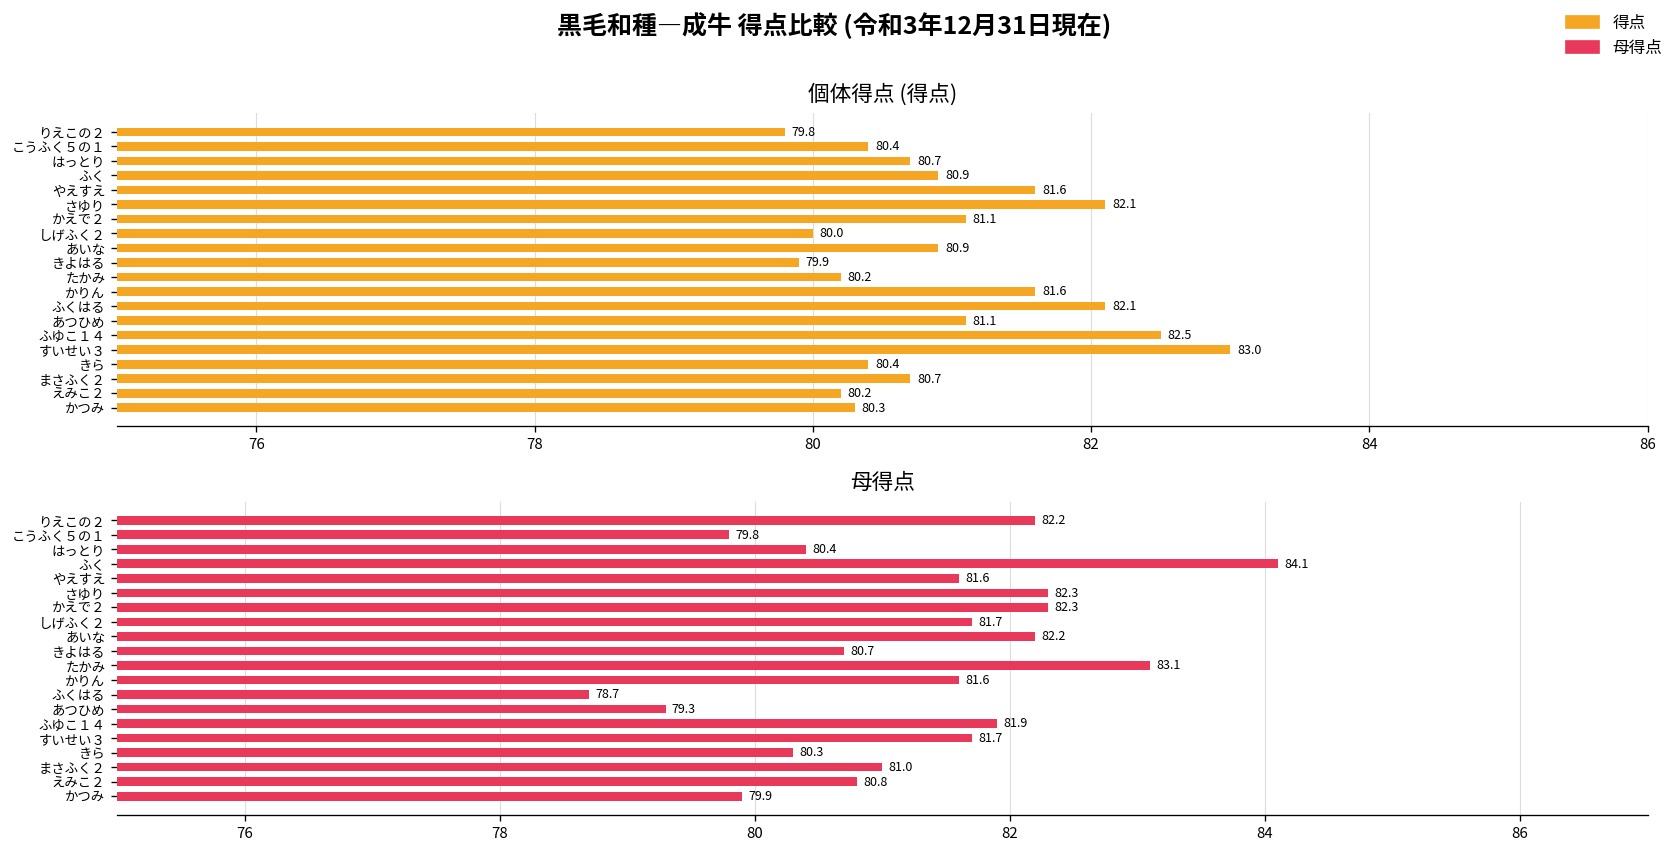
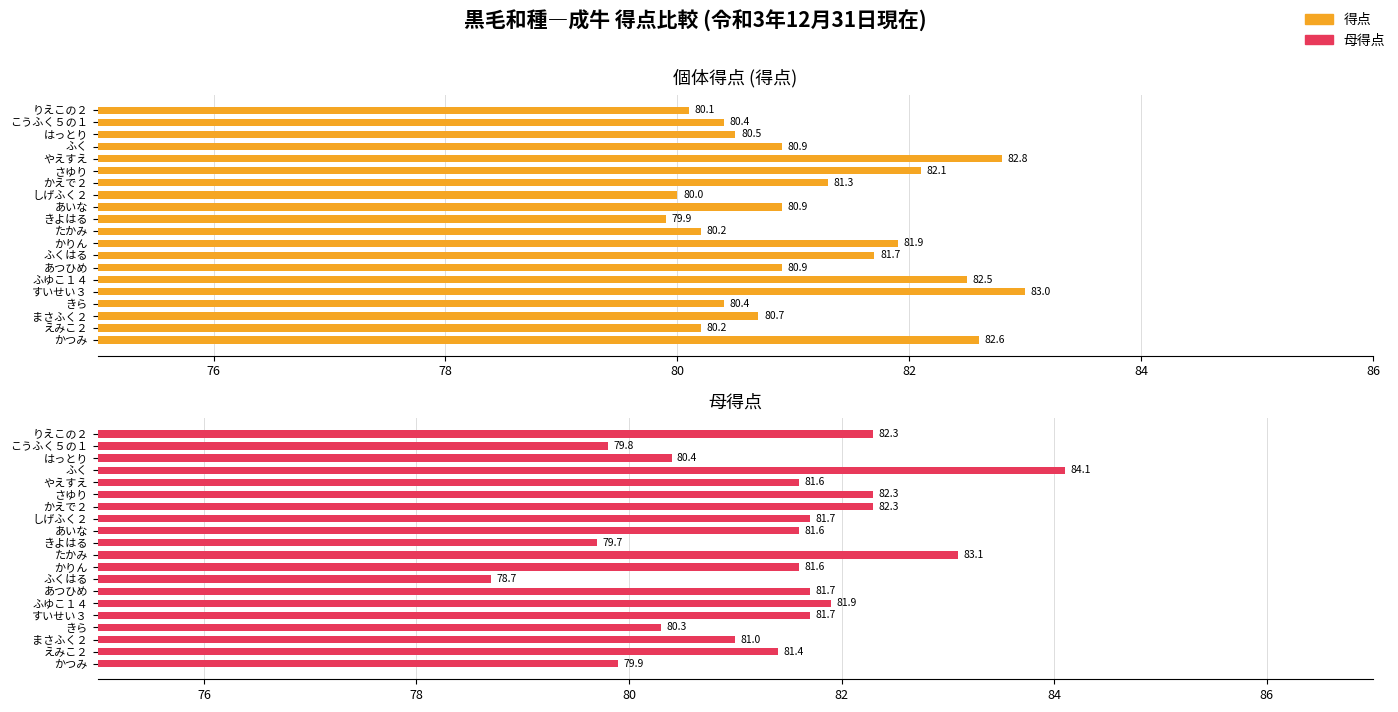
個体得点 (得点), りえこの２: 79.8 -> 80.1
個体得点 (得点), はっとり: 80.7 -> 80.5
個体得点 (得点), やえすえ: 81.6 -> 82.8
個体得点 (得点), かえで２: 81.1 -> 81.3
個体得点 (得点), かりん: 81.6 -> 81.9
個体得点 (得点), ふくはる: 82.1 -> 81.7
個体得点 (得点), あつひめ: 81.1 -> 80.9
個体得点 (得点), かつみ: 80.3 -> 82.6
母得点, りえこの２: 82.2 -> 82.3
母得点, あいな: 82.2 -> 81.6
母得点, きよはる: 80.7 -> 79.7
母得点, あつひめ: 79.3 -> 81.7
母得点, えみこ２: 80.8 -> 81.4
